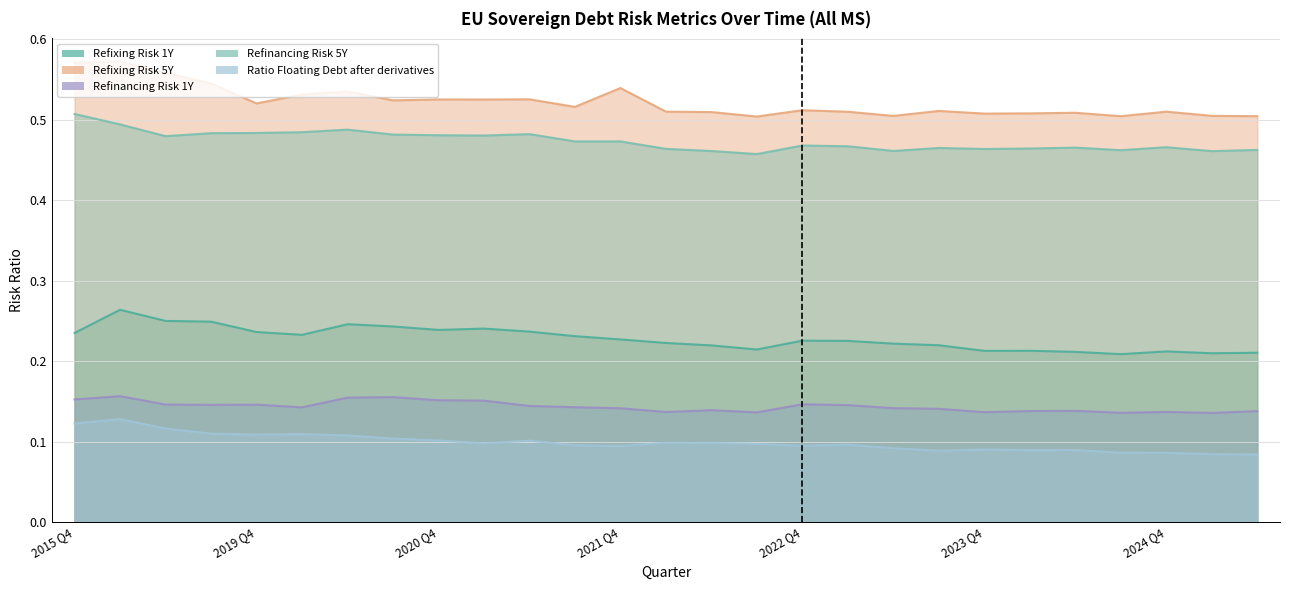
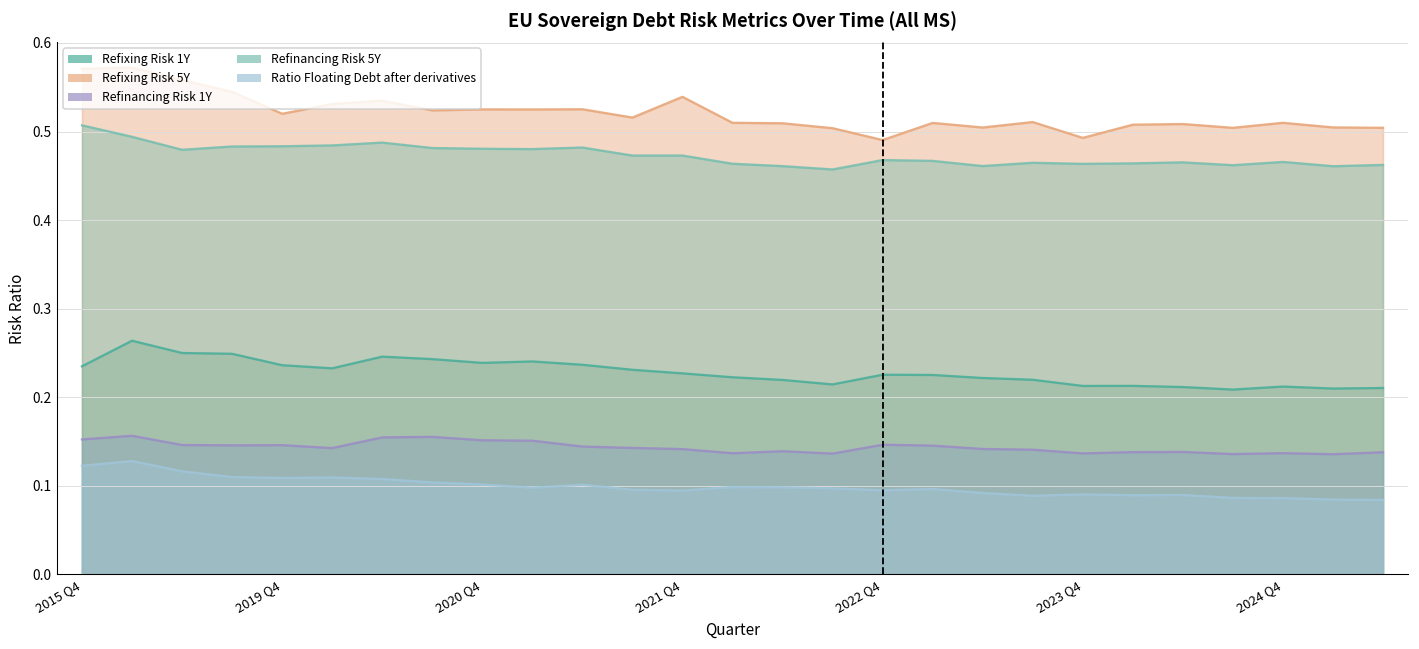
Refixing Risk 5Y, 2022 Q4: 0.51 -> 0.49
Refixing Risk 5Y, 2023 Q4: 0.51 -> 0.49
